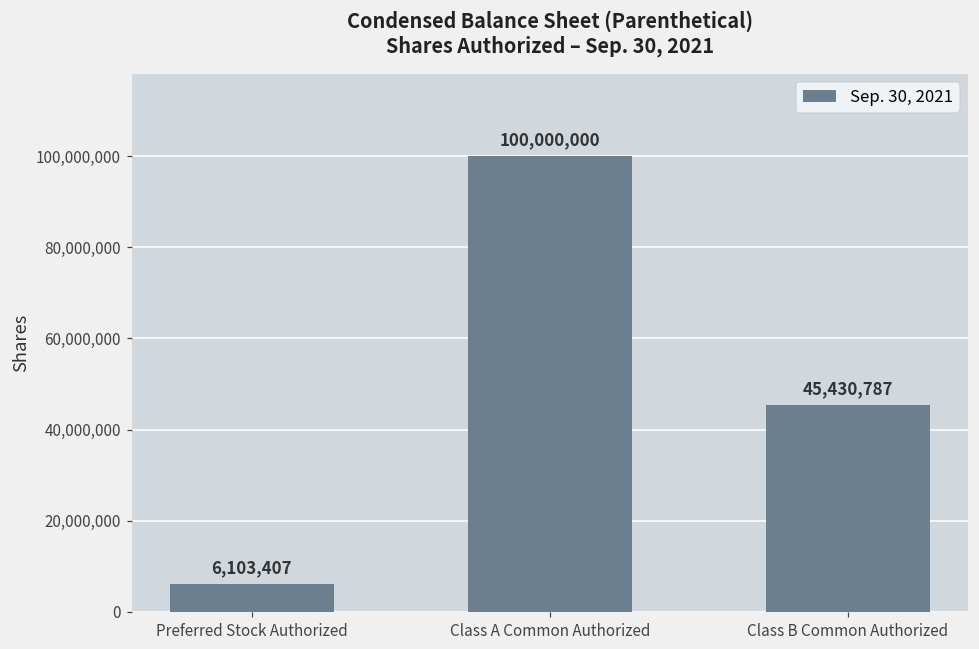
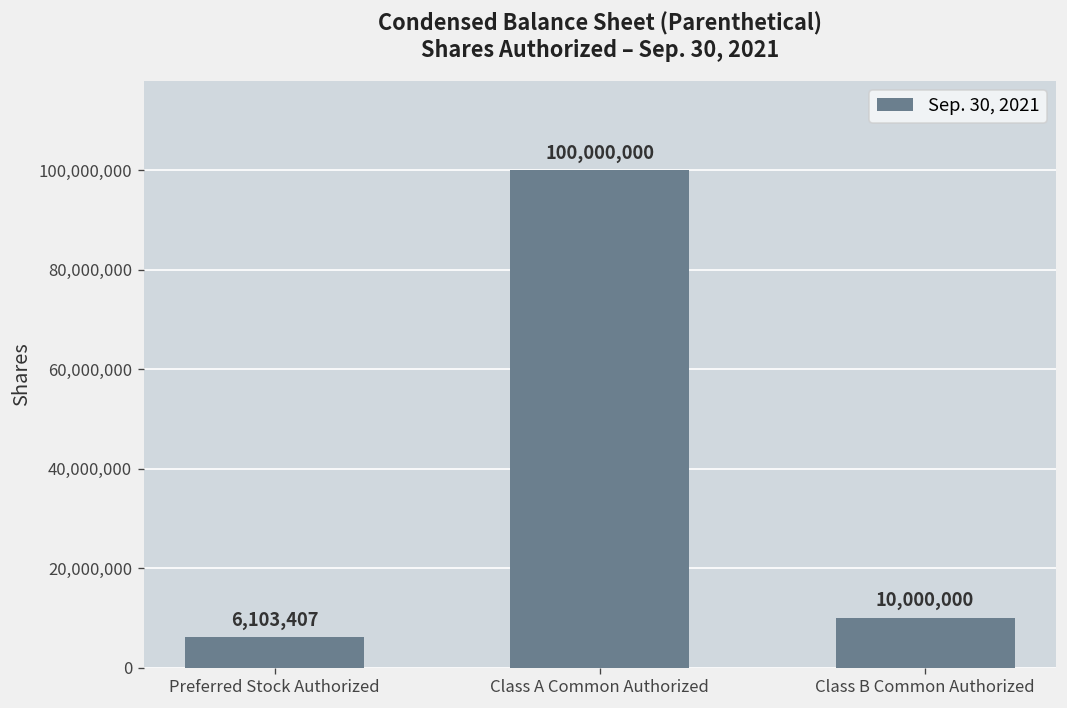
Class B Common Authorized: 45,430,787 -> 10,000,000
